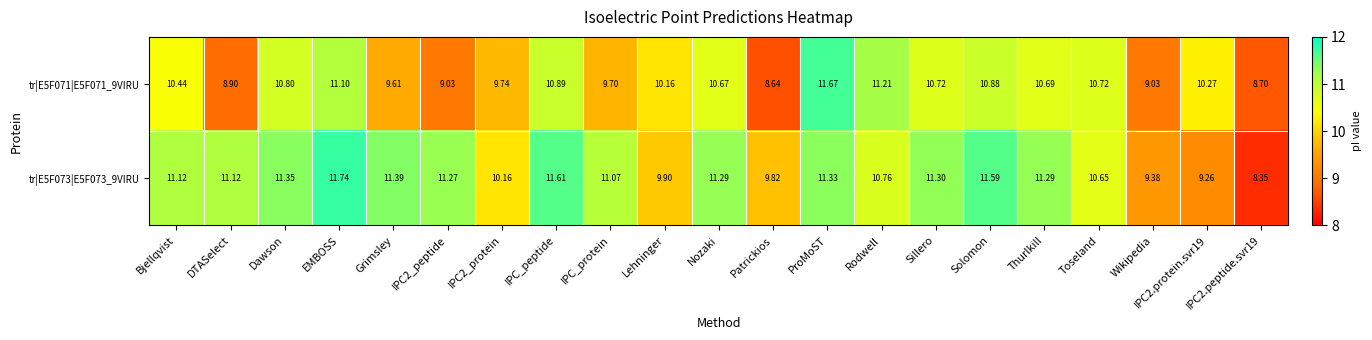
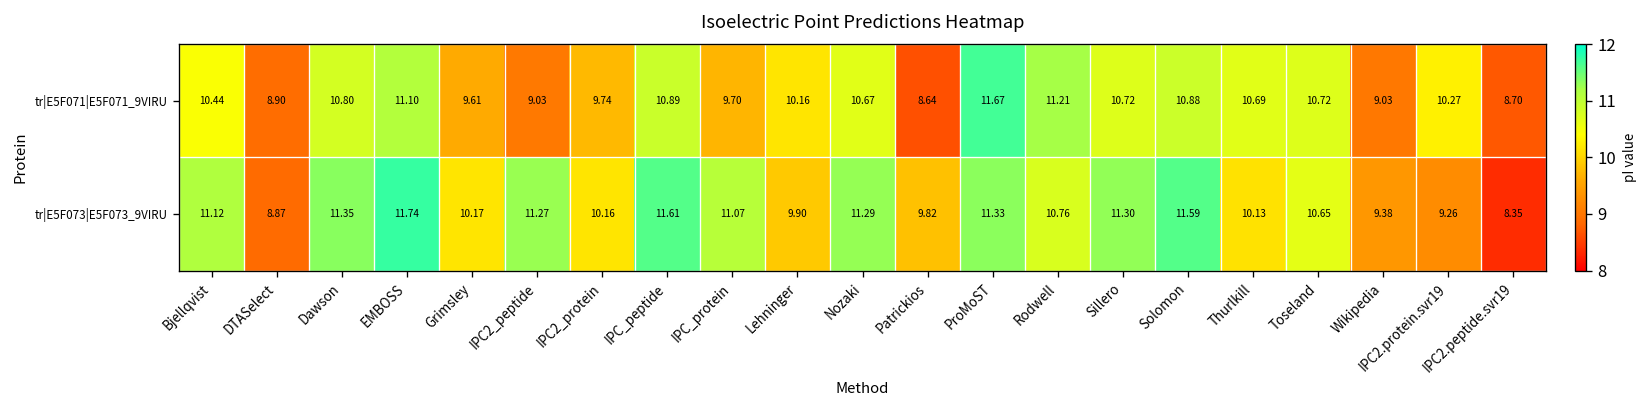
tr|E5F073|E5F073_9VIRU, DTASelect: 11.12 -> 8.87
tr|E5F073|E5F073_9VIRU, Grimsley: 11.39 -> 10.17
tr|E5F073|E5F073_9VIRU, Thurlkill: 11.29 -> 10.13
